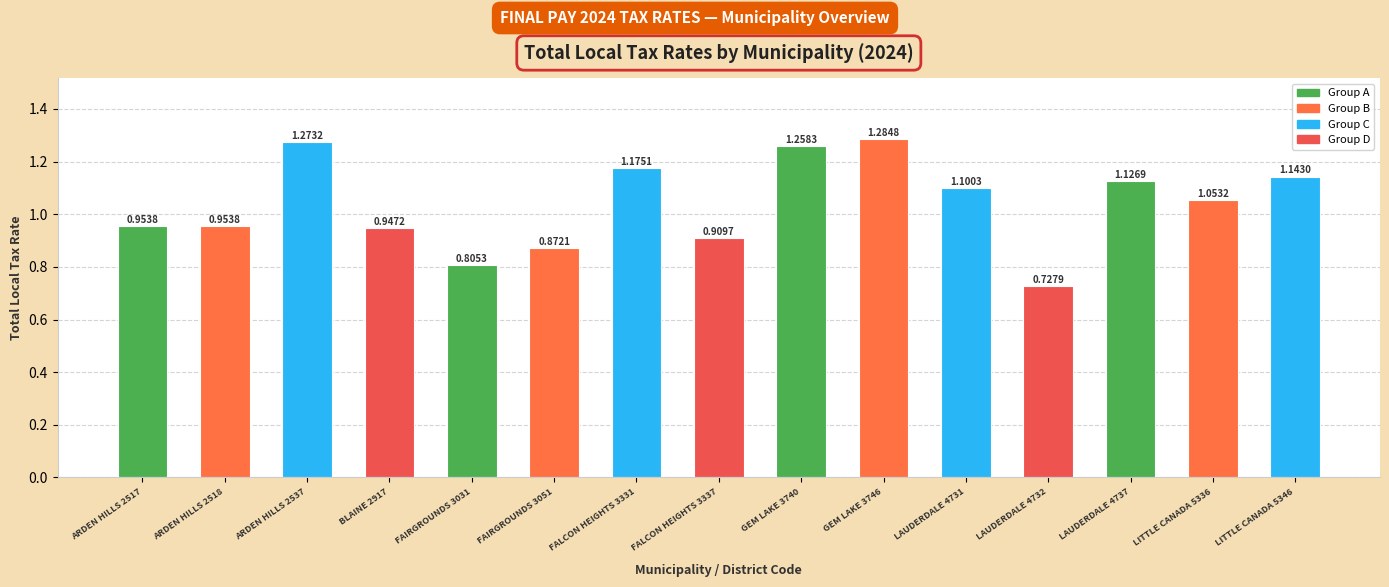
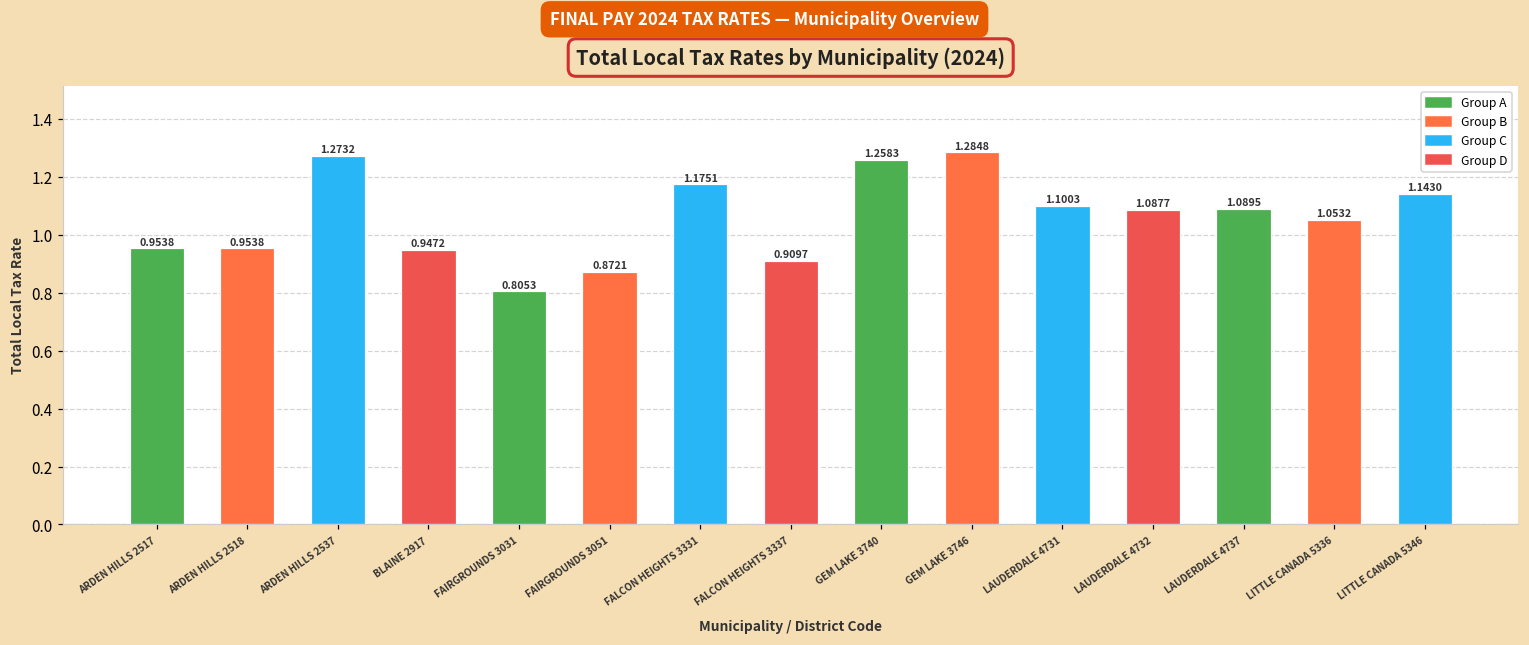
LAUDERDALE 4732: 0.7279 -> 1.0877
LAUDERDALE 4737: 1.1269 -> 1.0895
